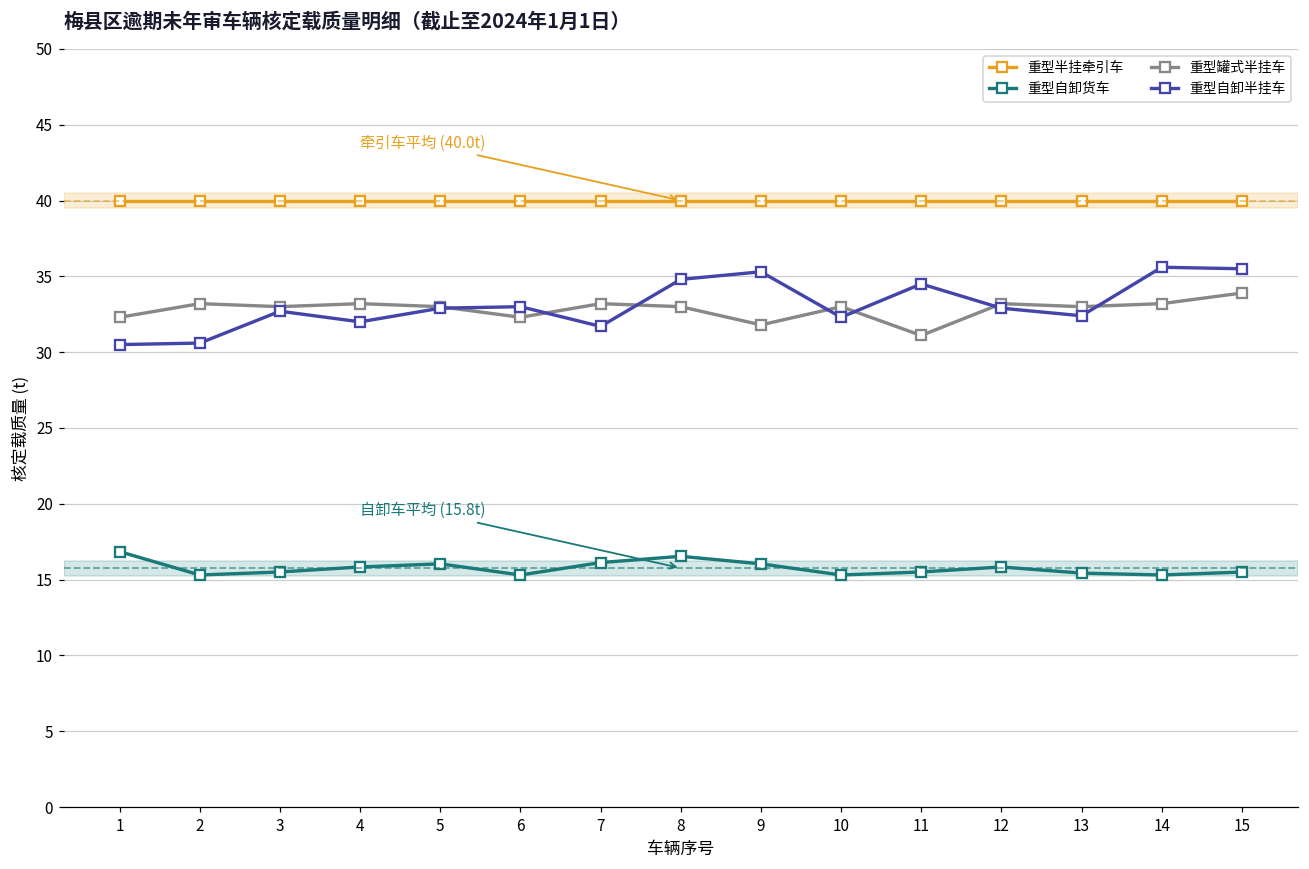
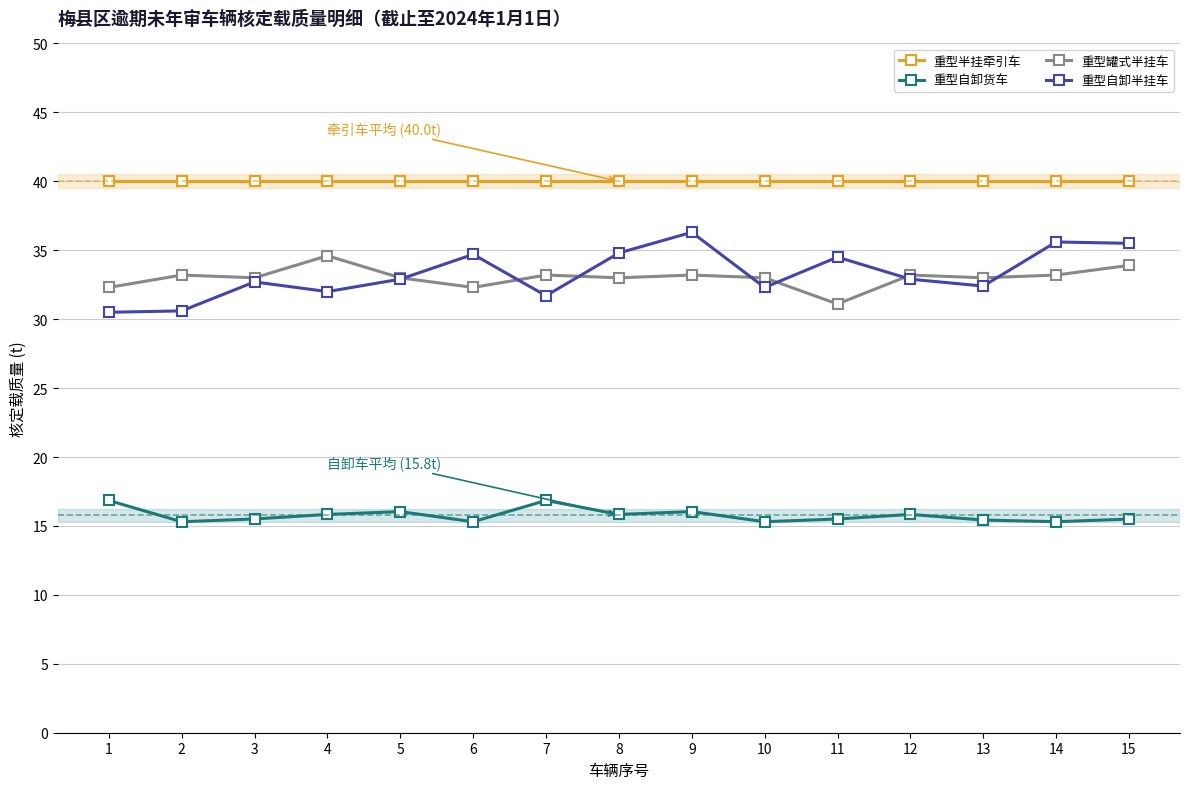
重型罐式半挂车, 4: 33.2 -> 34.6
重型自卸半挂车, 6: 33.0 -> 34.7
重型自卸货车, 7: 16.1 -> 16.8
重型自卸货车, 8: 16.5 -> 15.8
重型罐式半挂车, 9: 31.8 -> 33.2
重型自卸半挂车, 9: 35.3 -> 36.3
